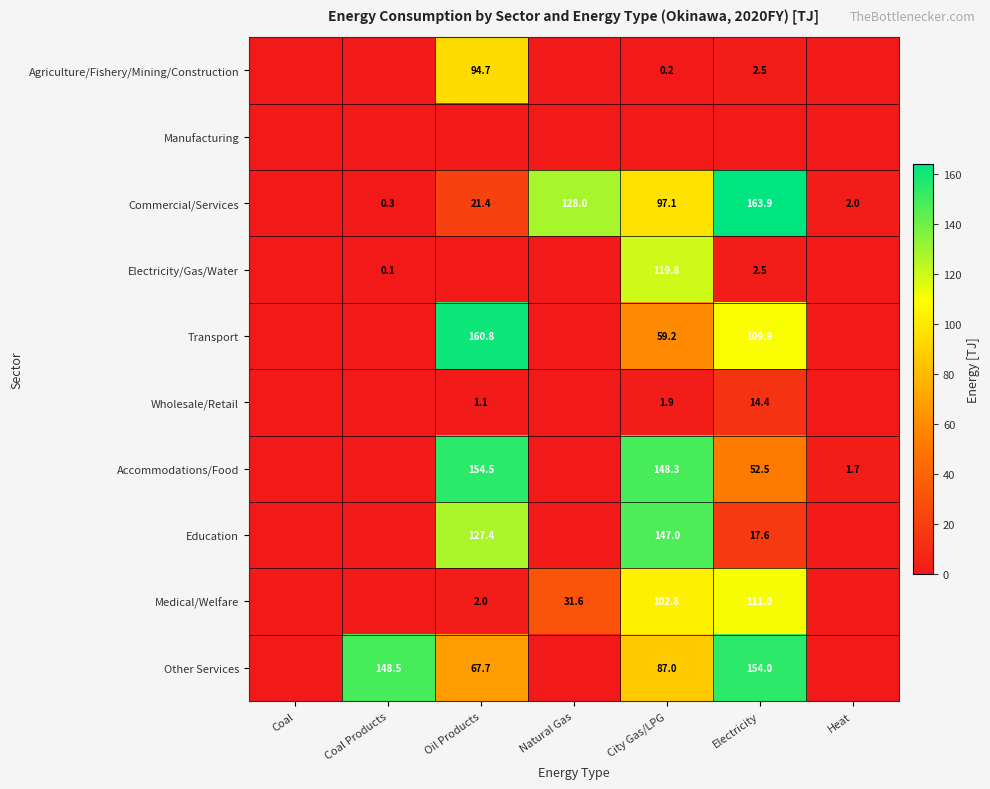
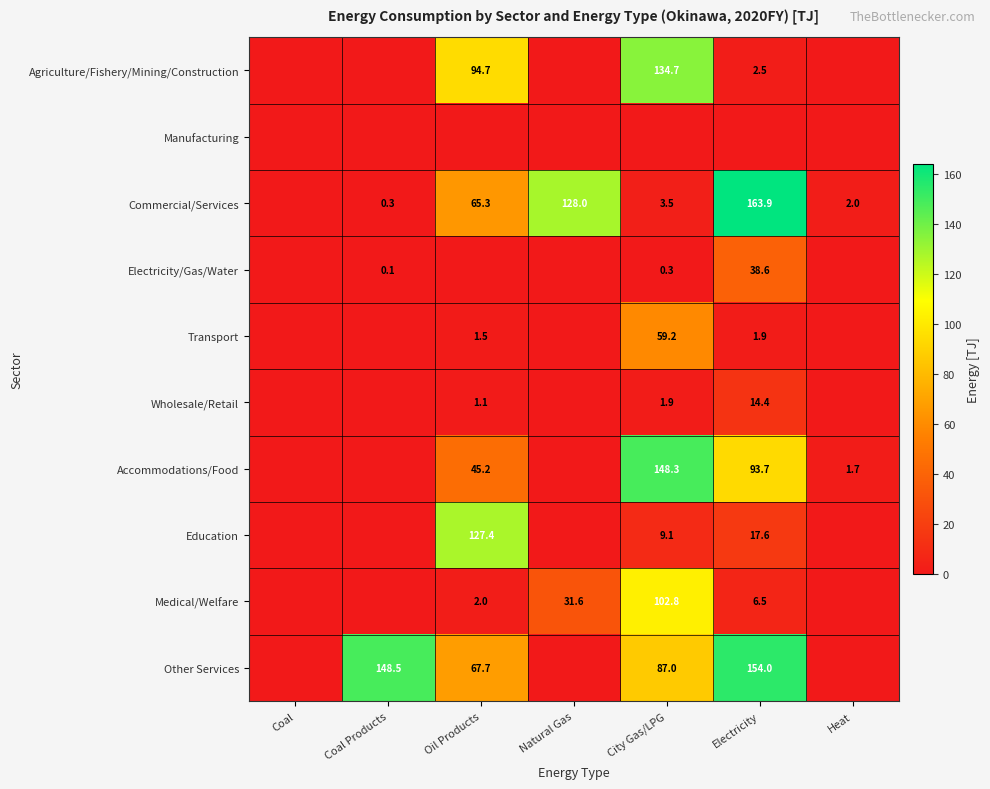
Agriculture/Fishery/Mining/Construction, City Gas/LPG: 0.2 -> 134.7
Commercial/Services, Oil Products: 21.4 -> 65.3
Commercial/Services, City Gas/LPG: 97.1 -> 3.5
Electricity/Gas/Water, City Gas/LPG: 119.8 -> 0.3
Electricity/Gas/Water, Electricity: 2.5 -> 38.6
Transport, Oil Products: 160.8 -> 1.5
Transport, Electricity: 109.9 -> 1.9
Accommodations/Food, Oil Products: 154.5 -> 45.2
Accommodations/Food, Electricity: 52.5 -> 93.7
Education, City Gas/LPG: 147.0 -> 9.1
Medical/Welfare, Electricity: 111.0 -> 6.5
